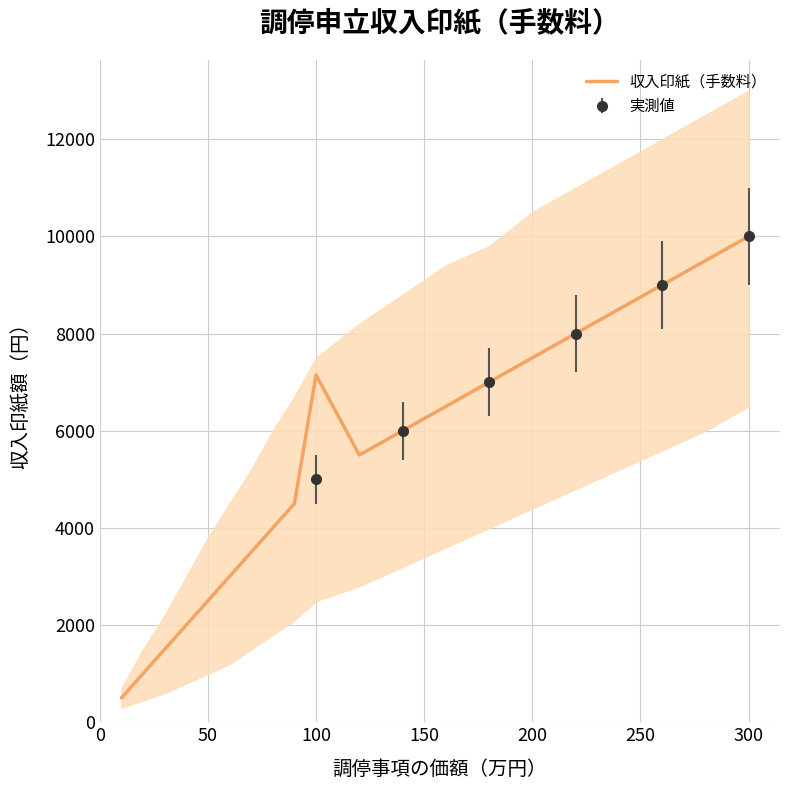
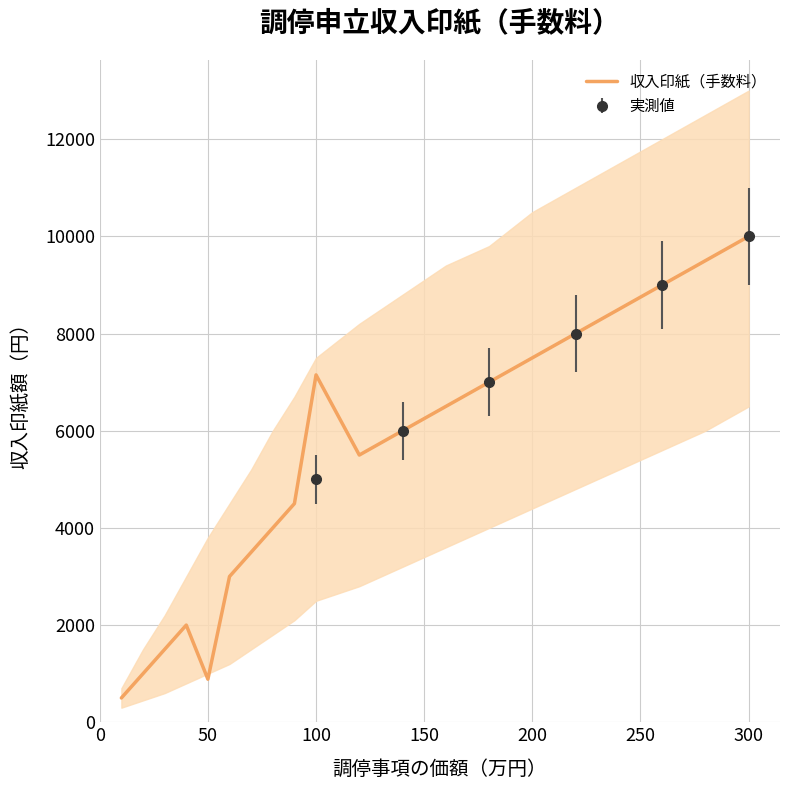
収入印紙（手数料）, 50: 2500 -> 900
